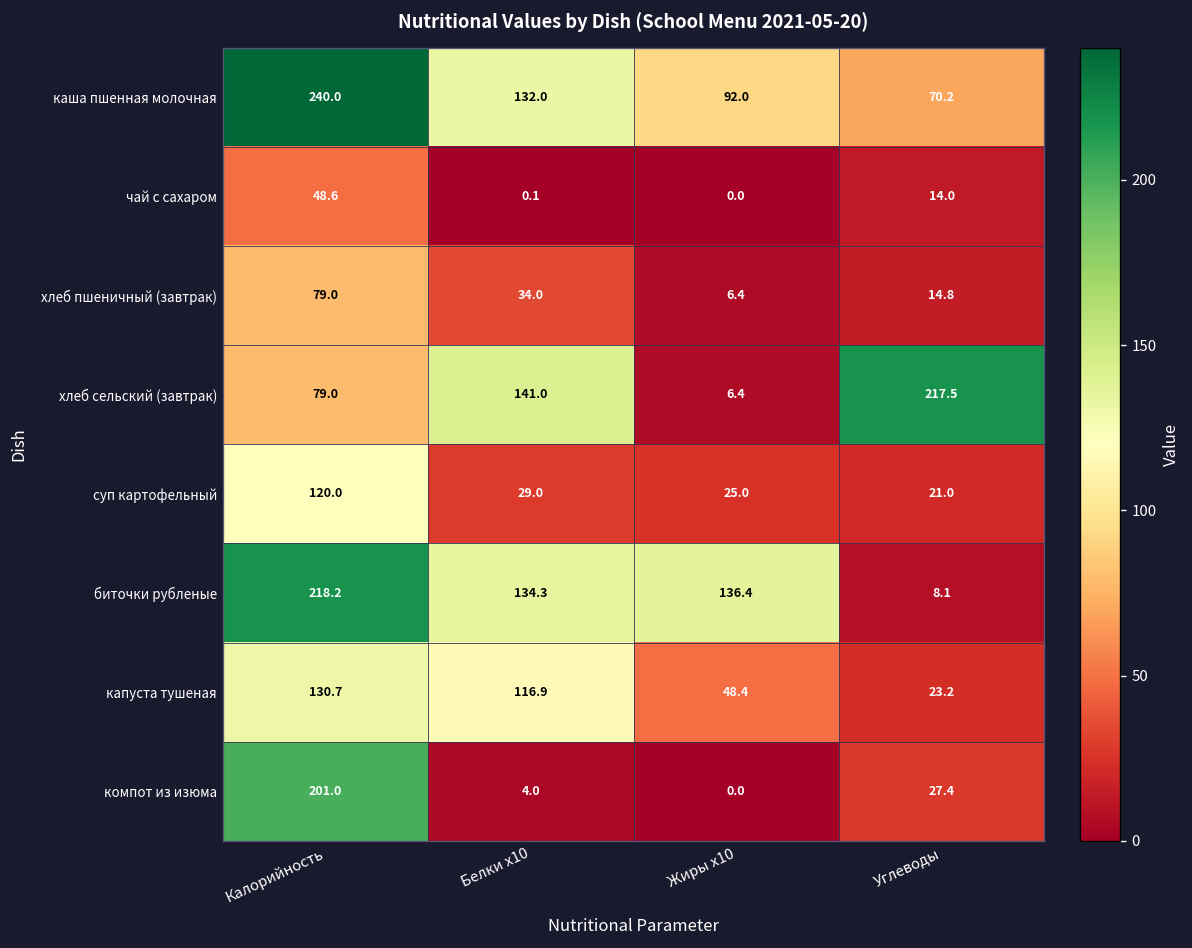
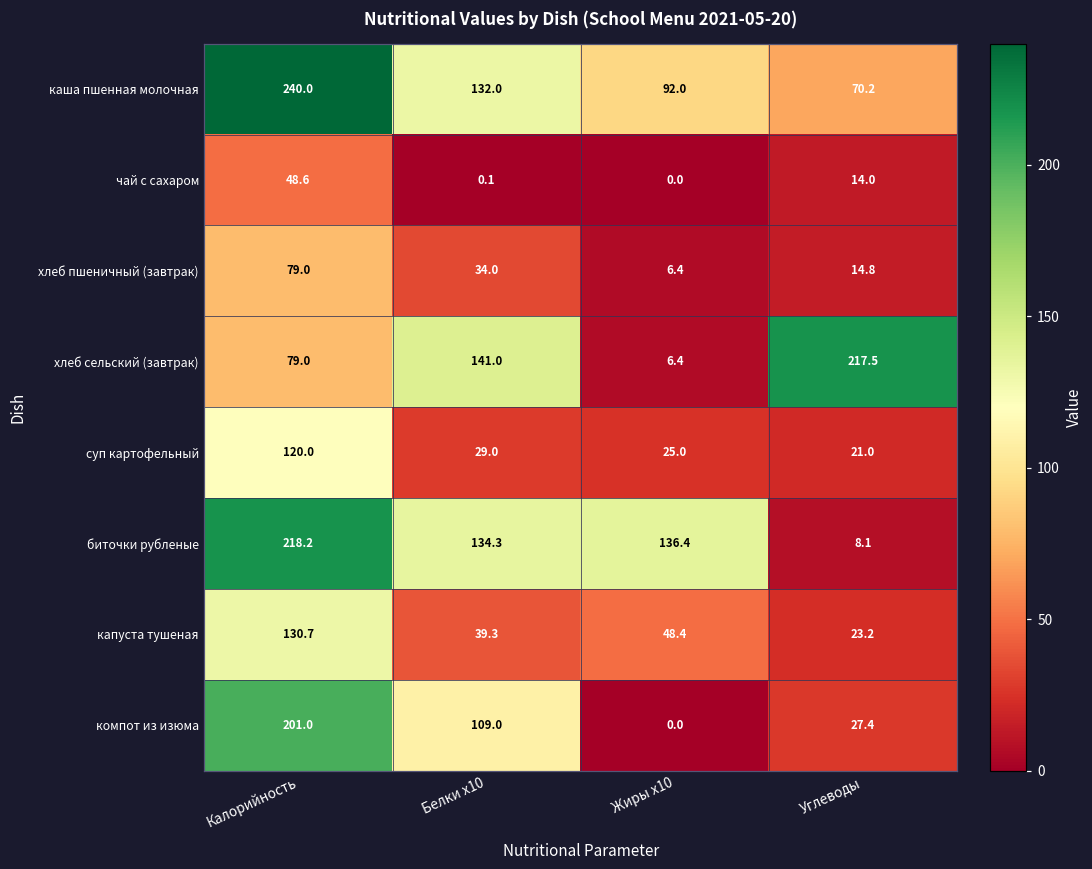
капуста тушеная, Белки x10: 116.9 -> 39.3
компот из изюма, Белки x10: 4.0 -> 109.0
